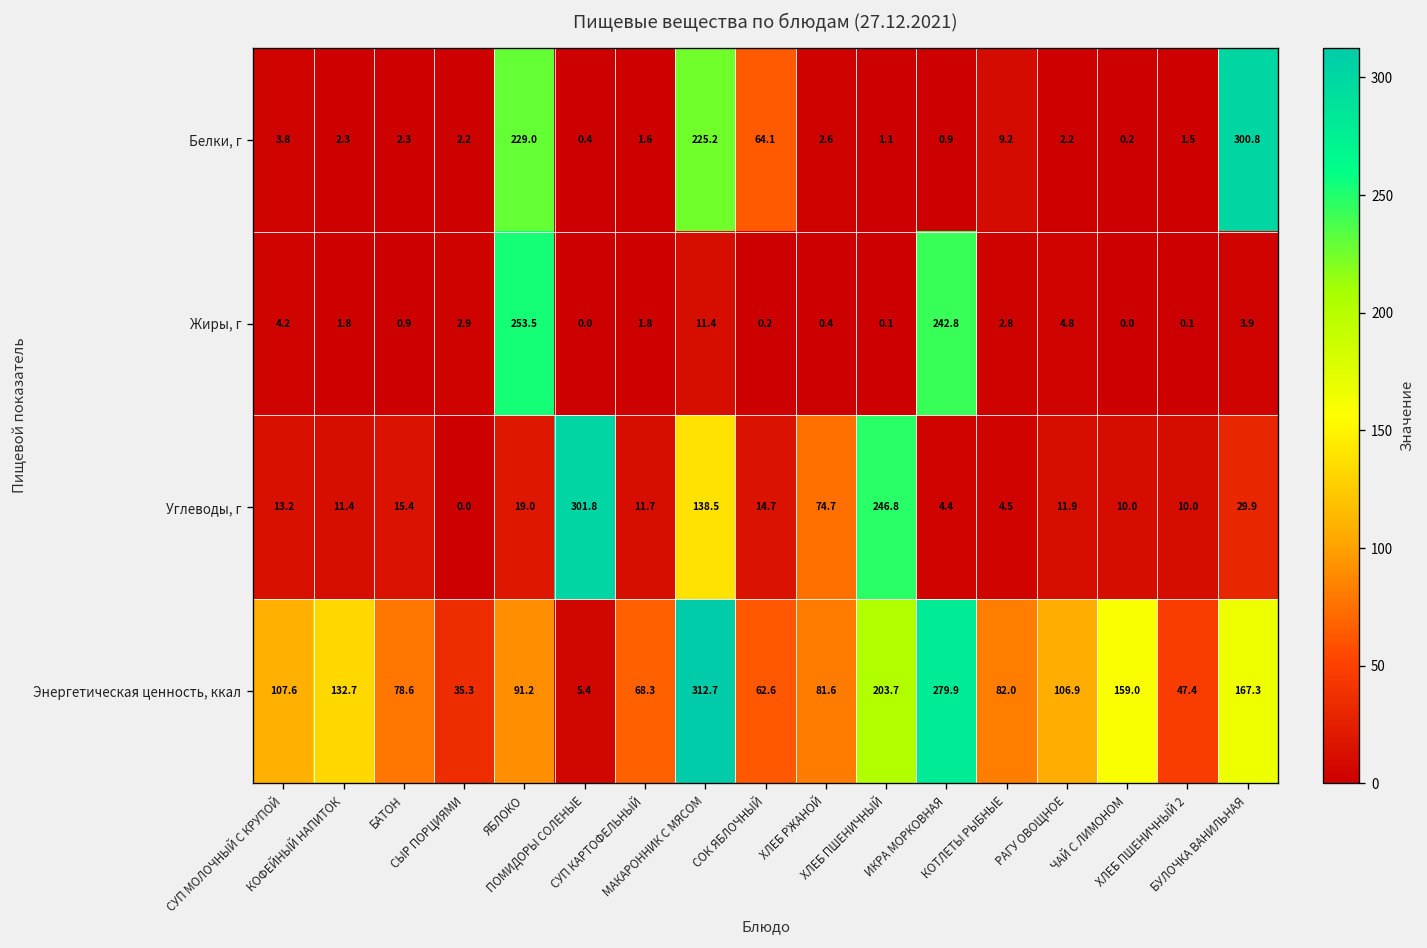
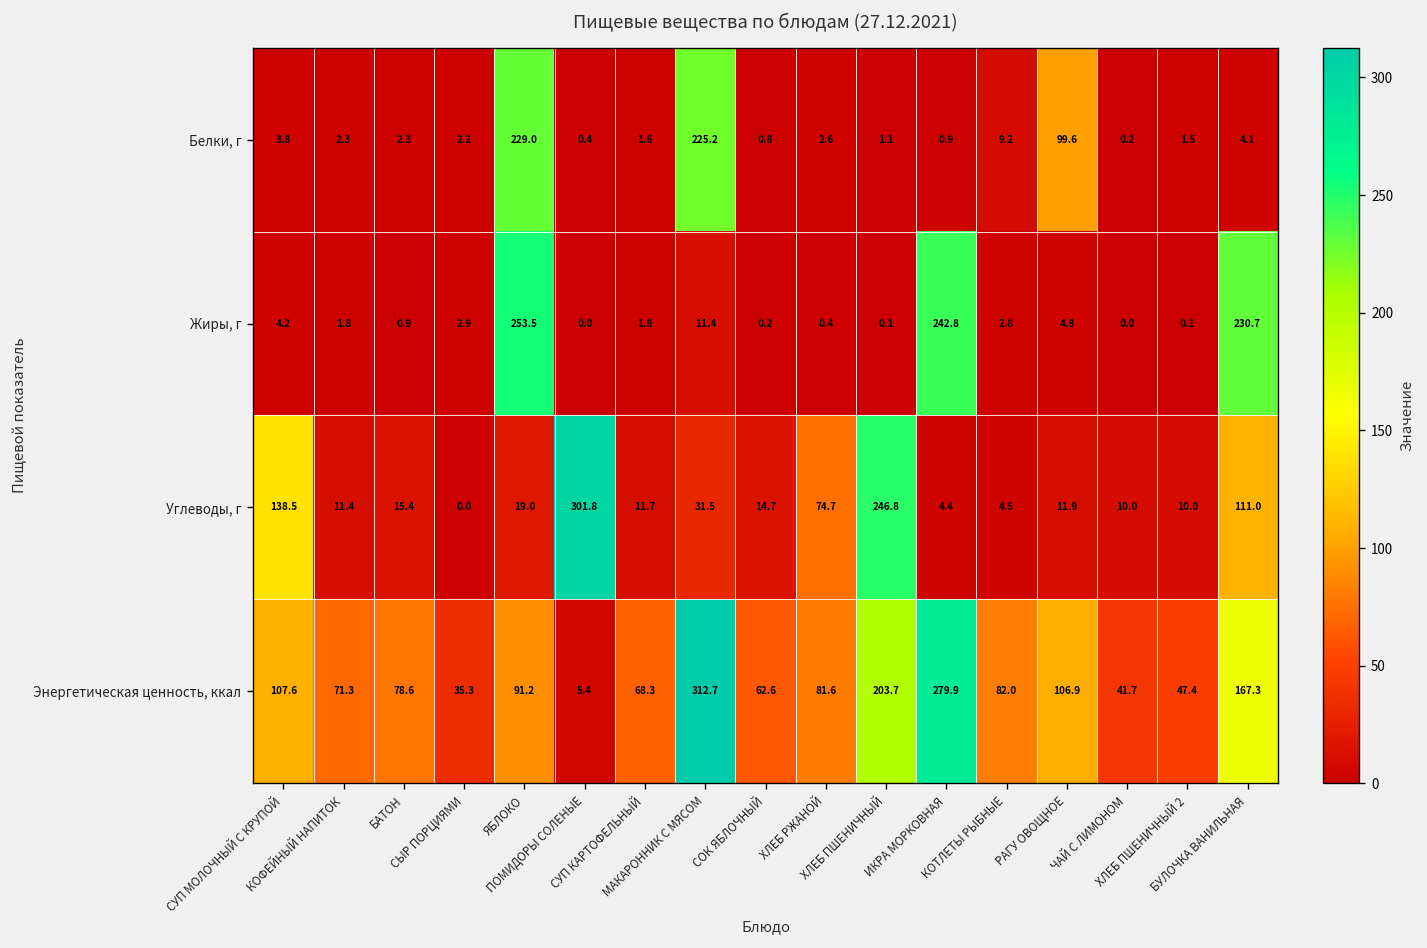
Белки, г, СОК ЯБЛОЧНЫЙ: 64.1 -> 0.8
Белки, г, РАГУ ОВОЩНОЕ: 2.2 -> 99.6
Белки, г, БУЛОЧКА ВАНИЛЬНАЯ: 300.8 -> 4.1
Жиры, г, БУЛОЧКА ВАНИЛЬНАЯ: 3.9 -> 230.7
Углеводы, г, СУП МОЛОЧНЫЙ С КРУПОЙ: 13.2 -> 138.5
Углеводы, г, МАКАРОННИК С МЯСОМ: 138.5 -> 31.5
Углеводы, г, БУЛОЧКА ВАНИЛЬНАЯ: 29.9 -> 111.0
Энергетическая ценность, ккал, КОФЕЙНЫЙ НАПИТОК: 132.7 -> 71.3
Энергетическая ценность, ккал, ЧАЙ С ЛИМОНОМ: 159.0 -> 41.7
